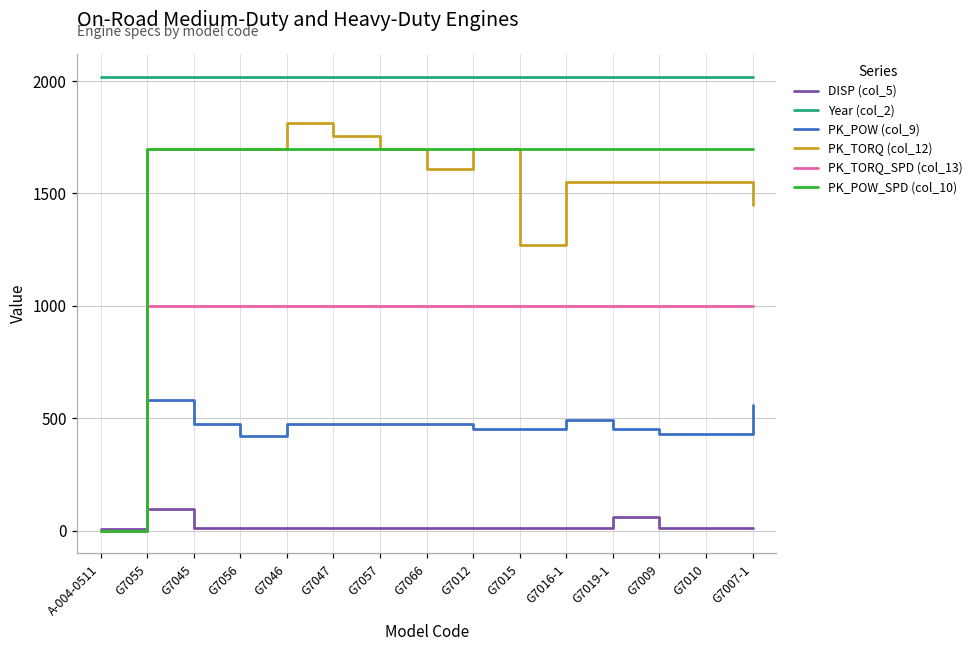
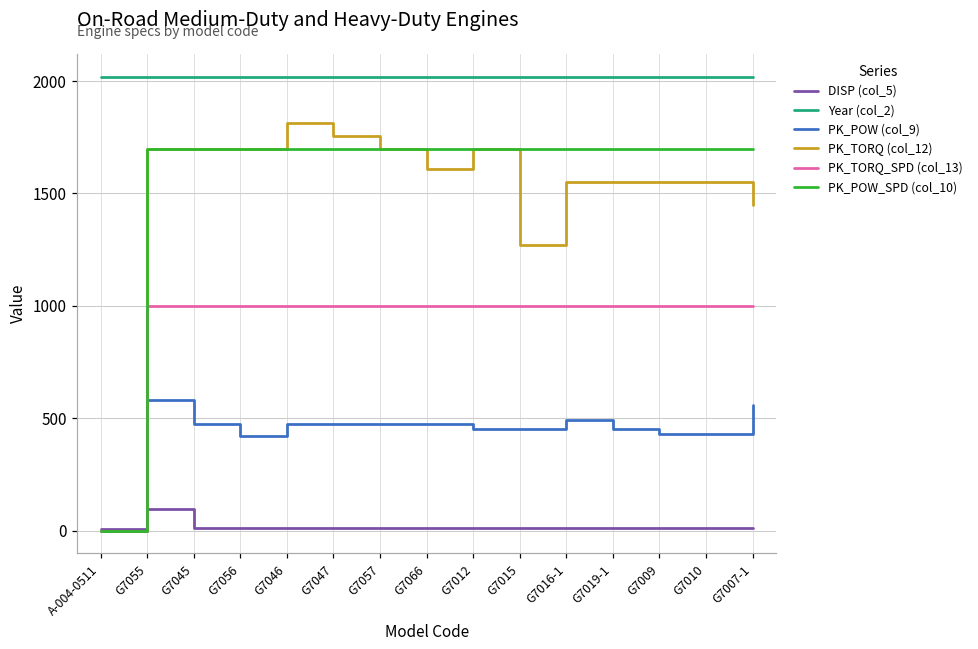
DISP (col_5), G7019-1: 60 -> 10
